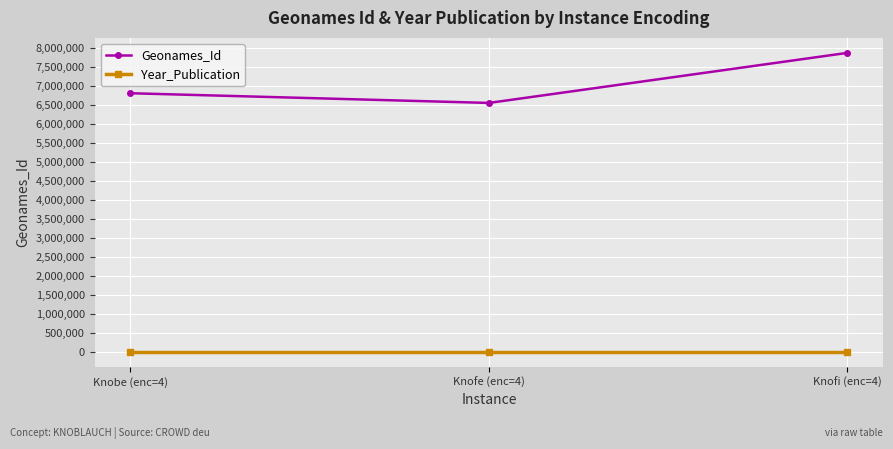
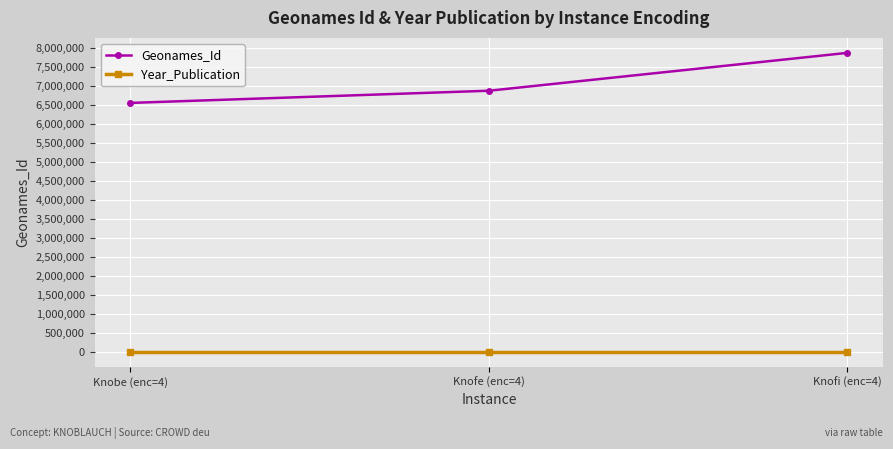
Geonames_Id, Knobe (enc=4): 6,800,000 -> 6,600,000
Geonames_Id, Knofe (enc=4): 6,600,000 -> 6,900,000
